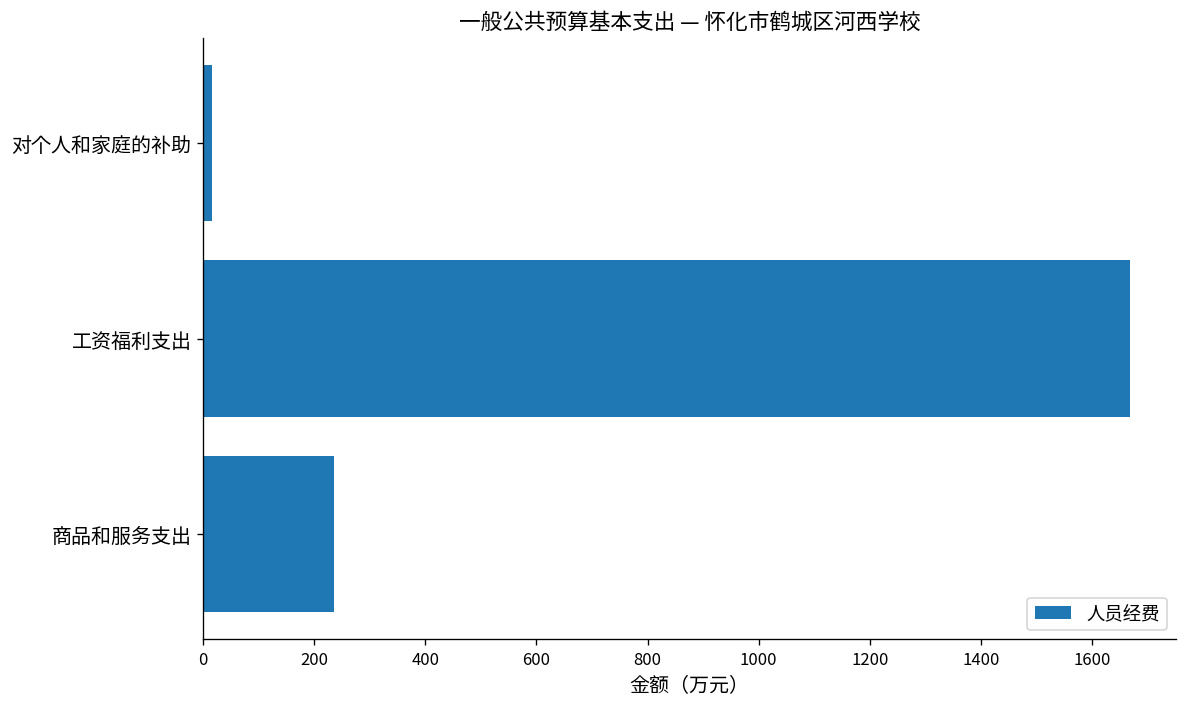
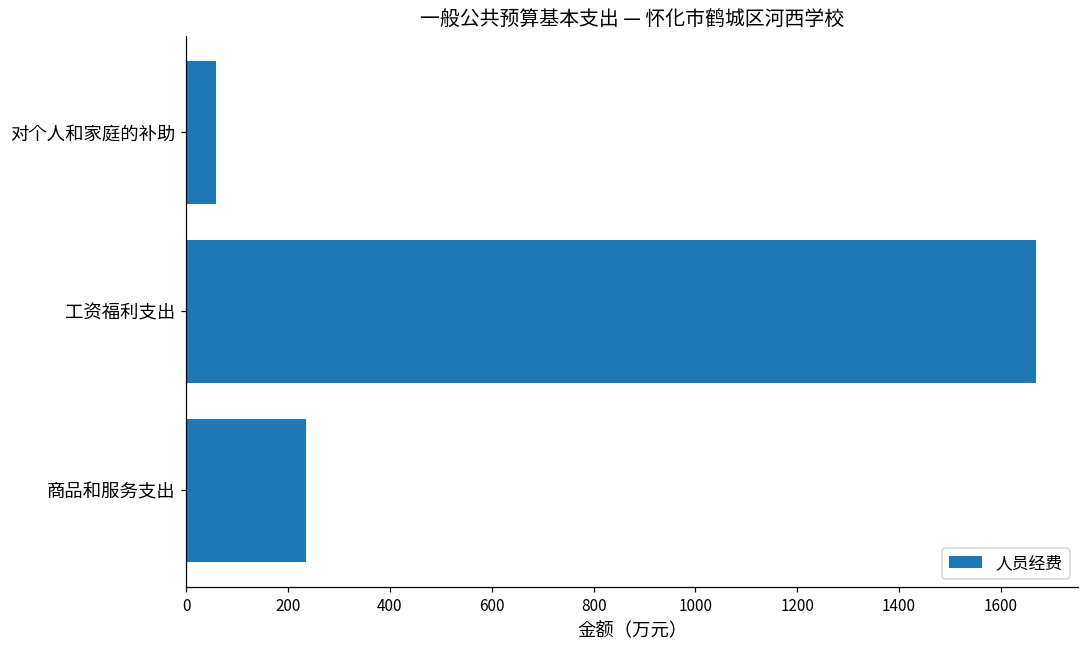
对个人和家庭的补助: 20 -> 60
